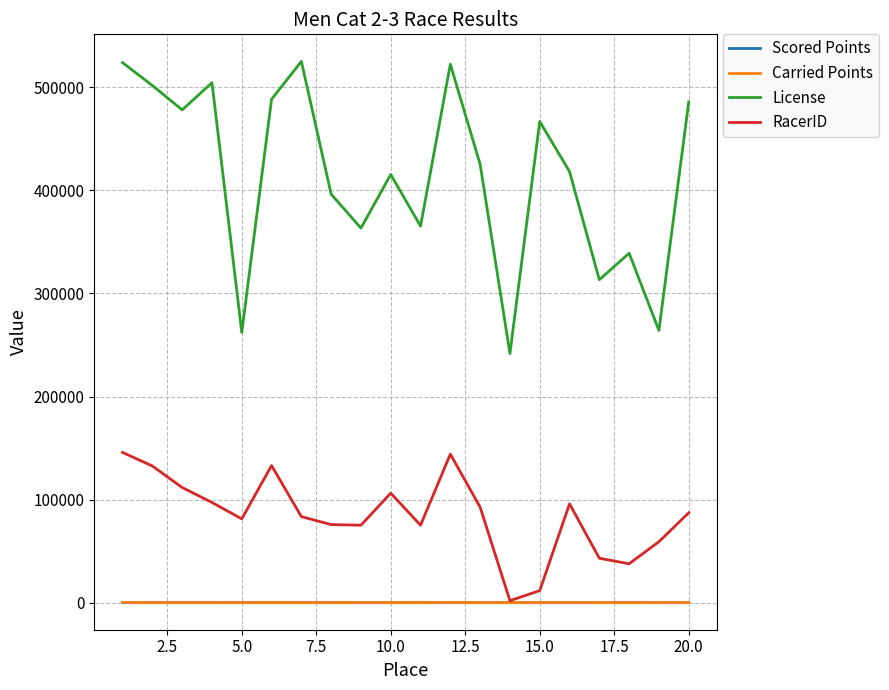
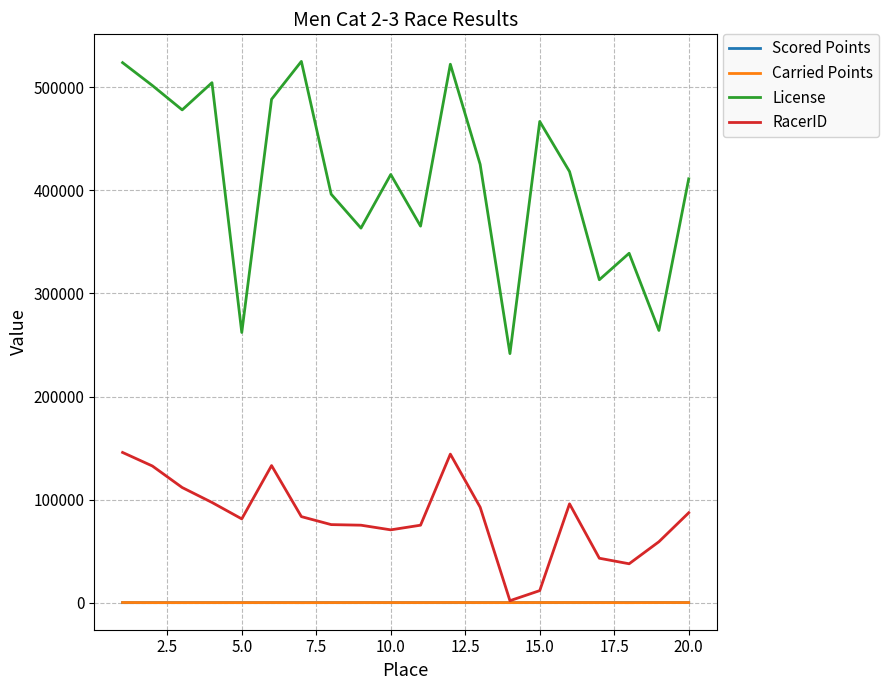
RacerID, 10.0: 106000 -> 71000
License, 20.0: 486000 -> 411000
